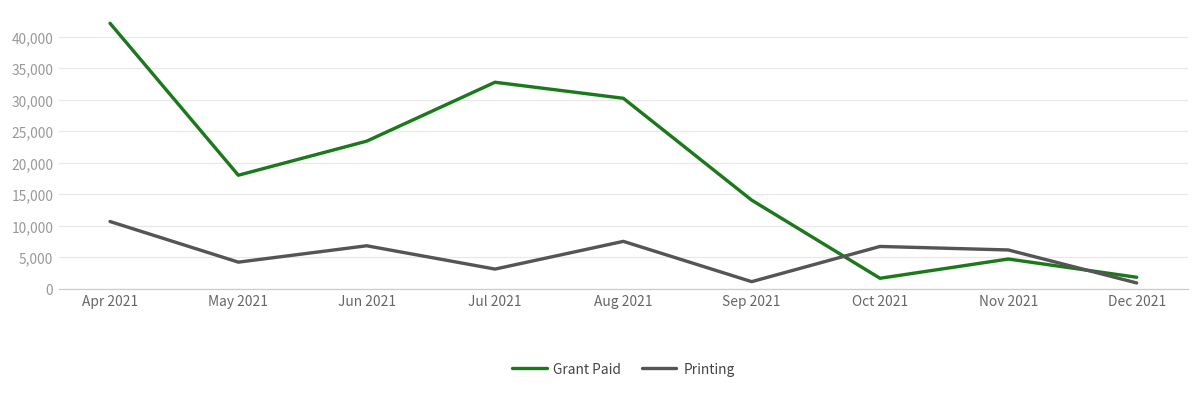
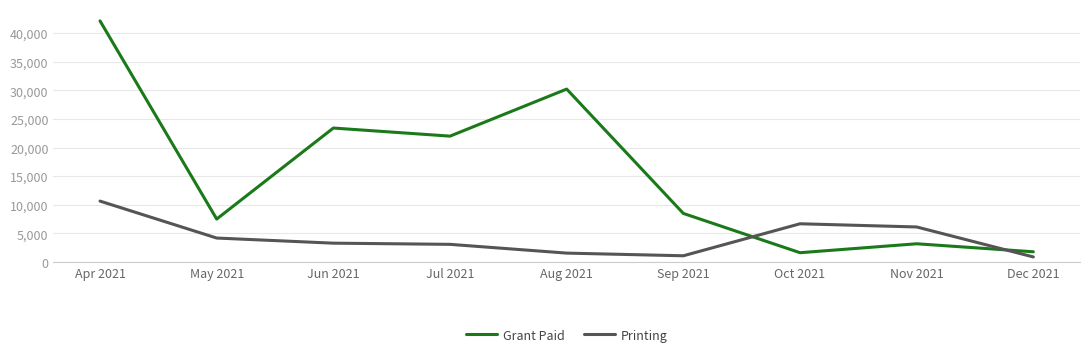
Grant Paid, May 2021: 18,000 -> 8,000
Printing, Jun 2021: 7,000 -> 3,000
Grant Paid, Jul 2021: 33,000 -> 22,000
Printing, Aug 2021: 8,000 -> 2,000
Grant Paid, Sep 2021: 14,000 -> 9,000
Grant Paid, Nov 2021: 5,000 -> 3,000
